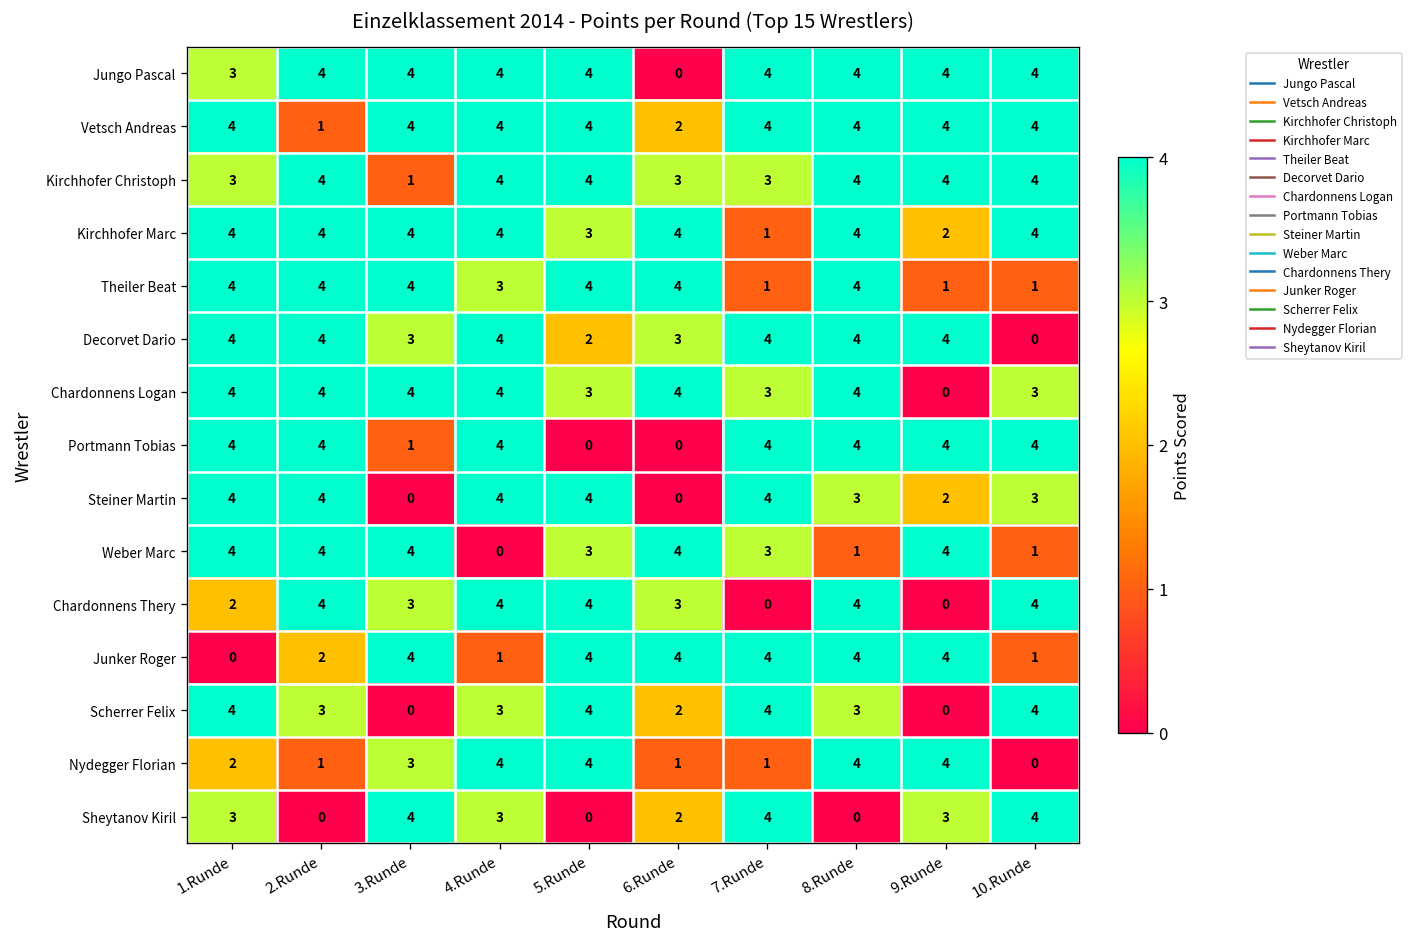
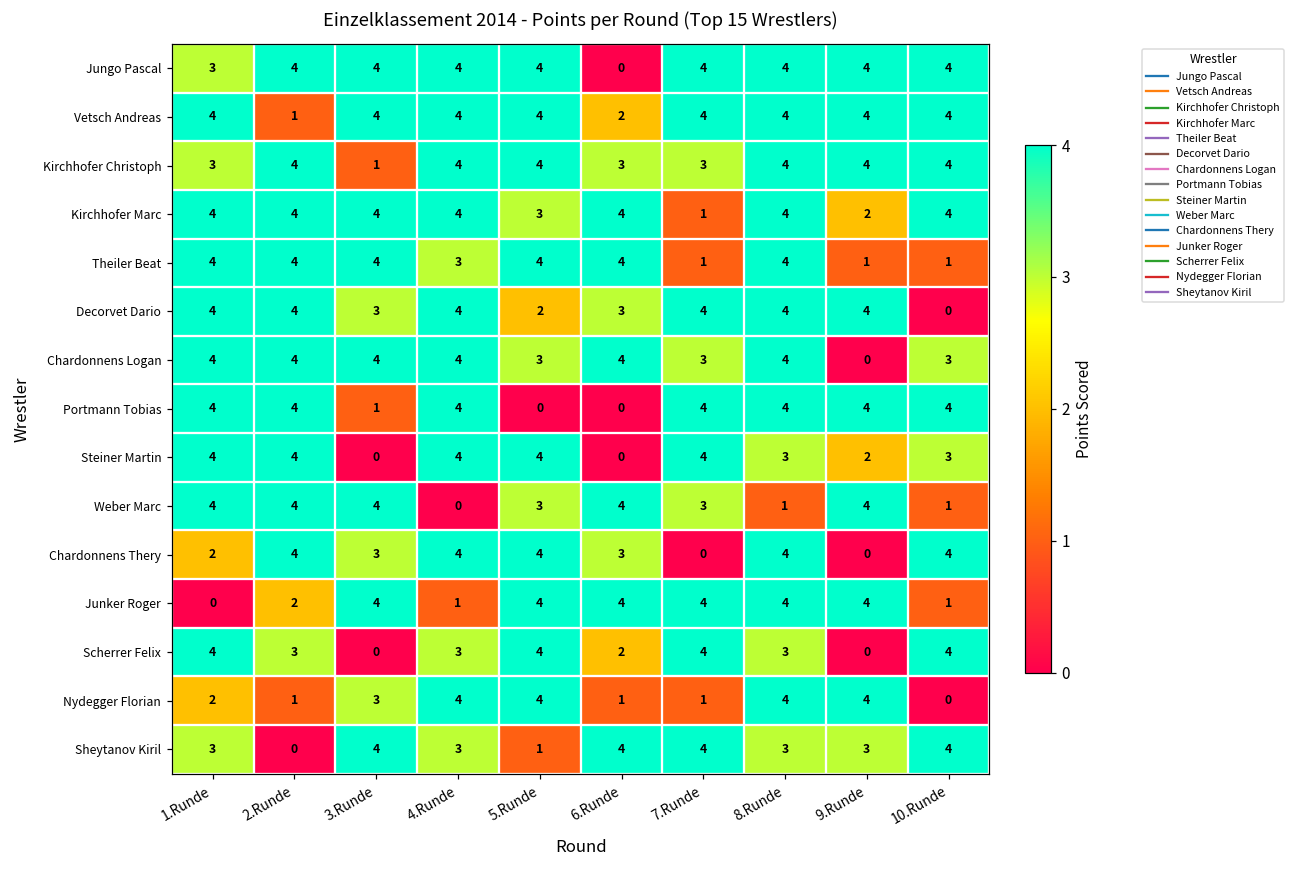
Sheytanov Kiril, 5.Runde: 0 -> 1
Sheytanov Kiril, 6.Runde: 2 -> 4
Sheytanov Kiril, 8.Runde: 0 -> 3
